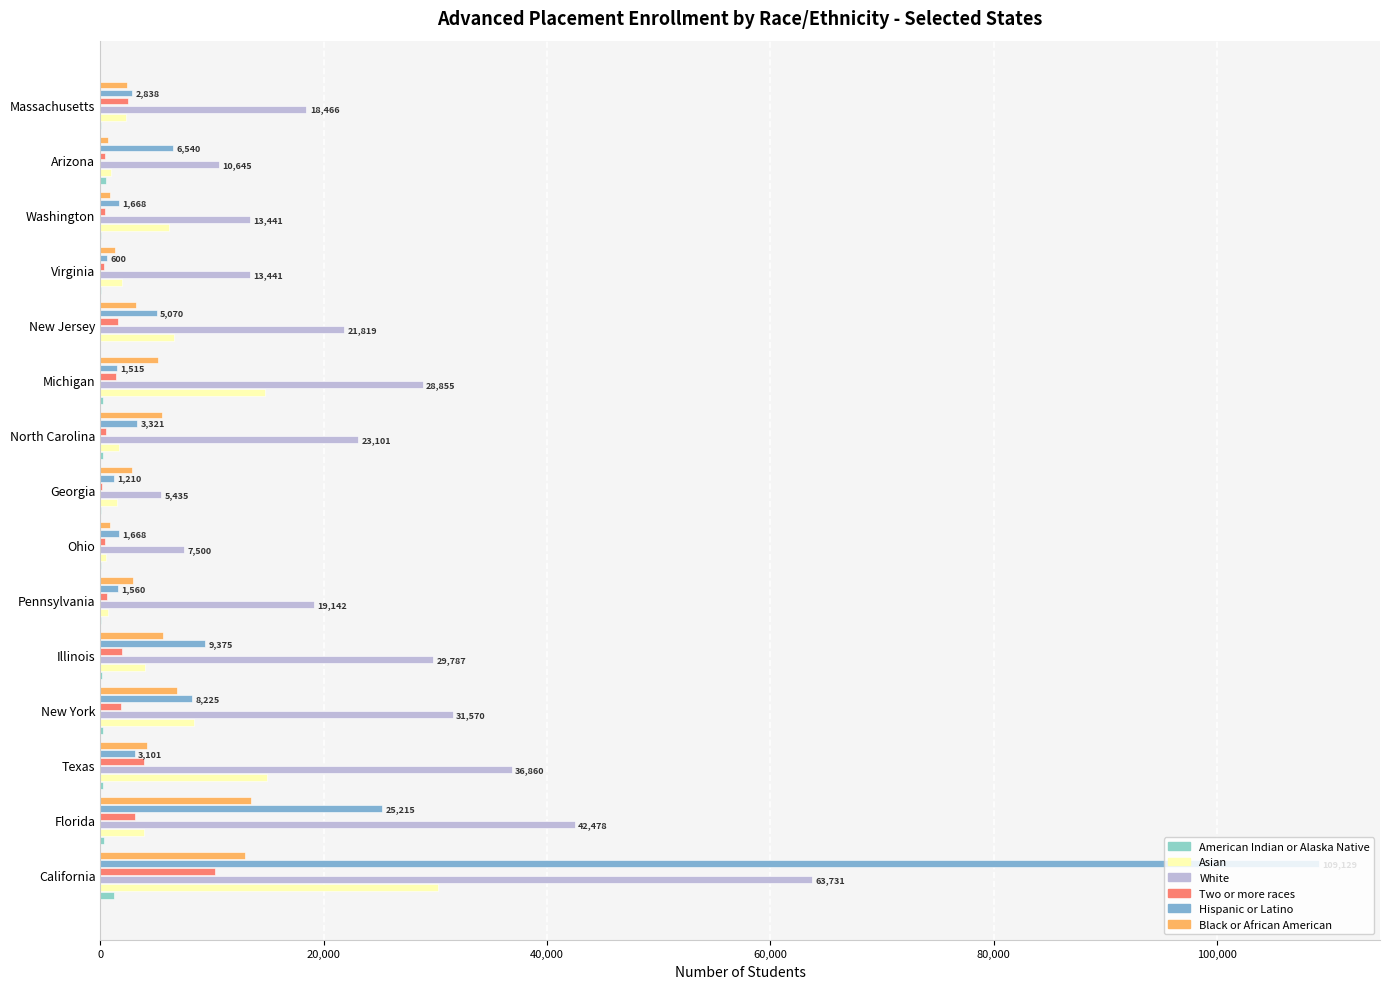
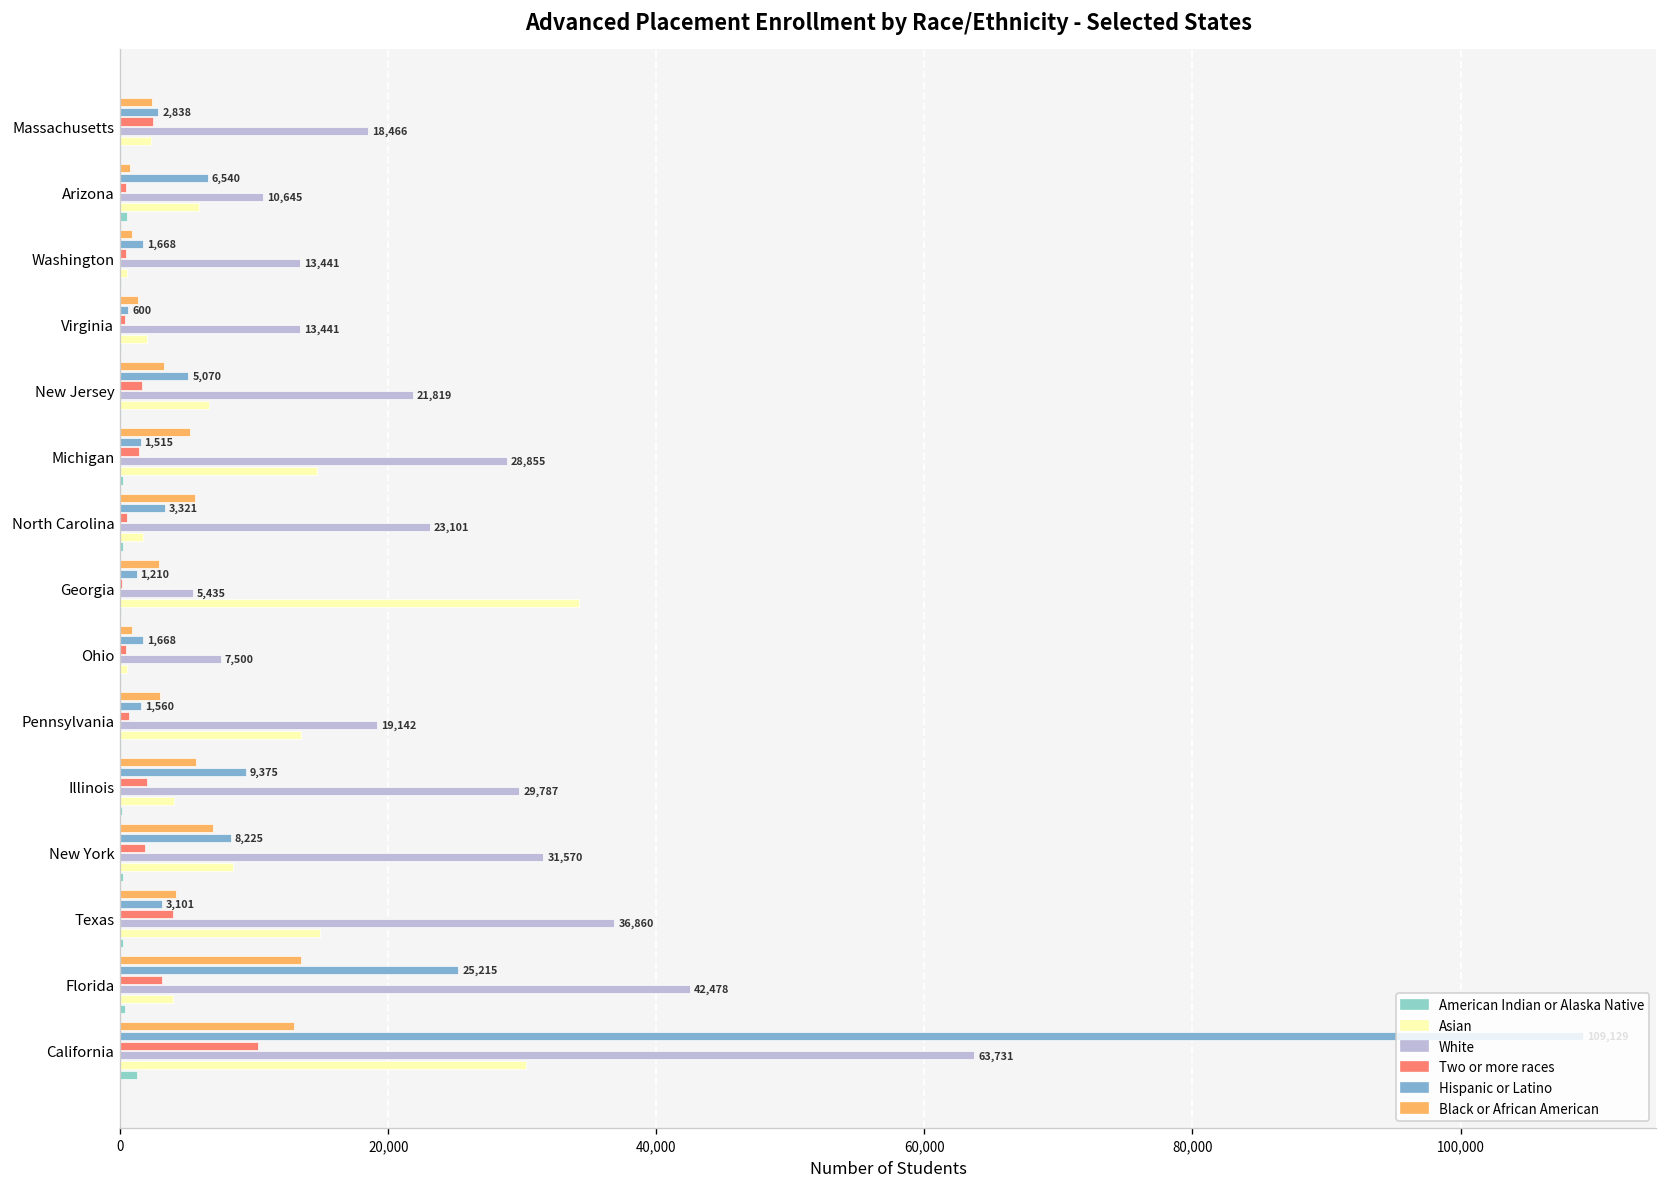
Asian, Arizona: 1,000 -> 5,900
Asian, Washington: 6,200 -> 500
Asian, Georgia: 1,500 -> 34,200
Asian, Pennsylvania: 700 -> 13,500
